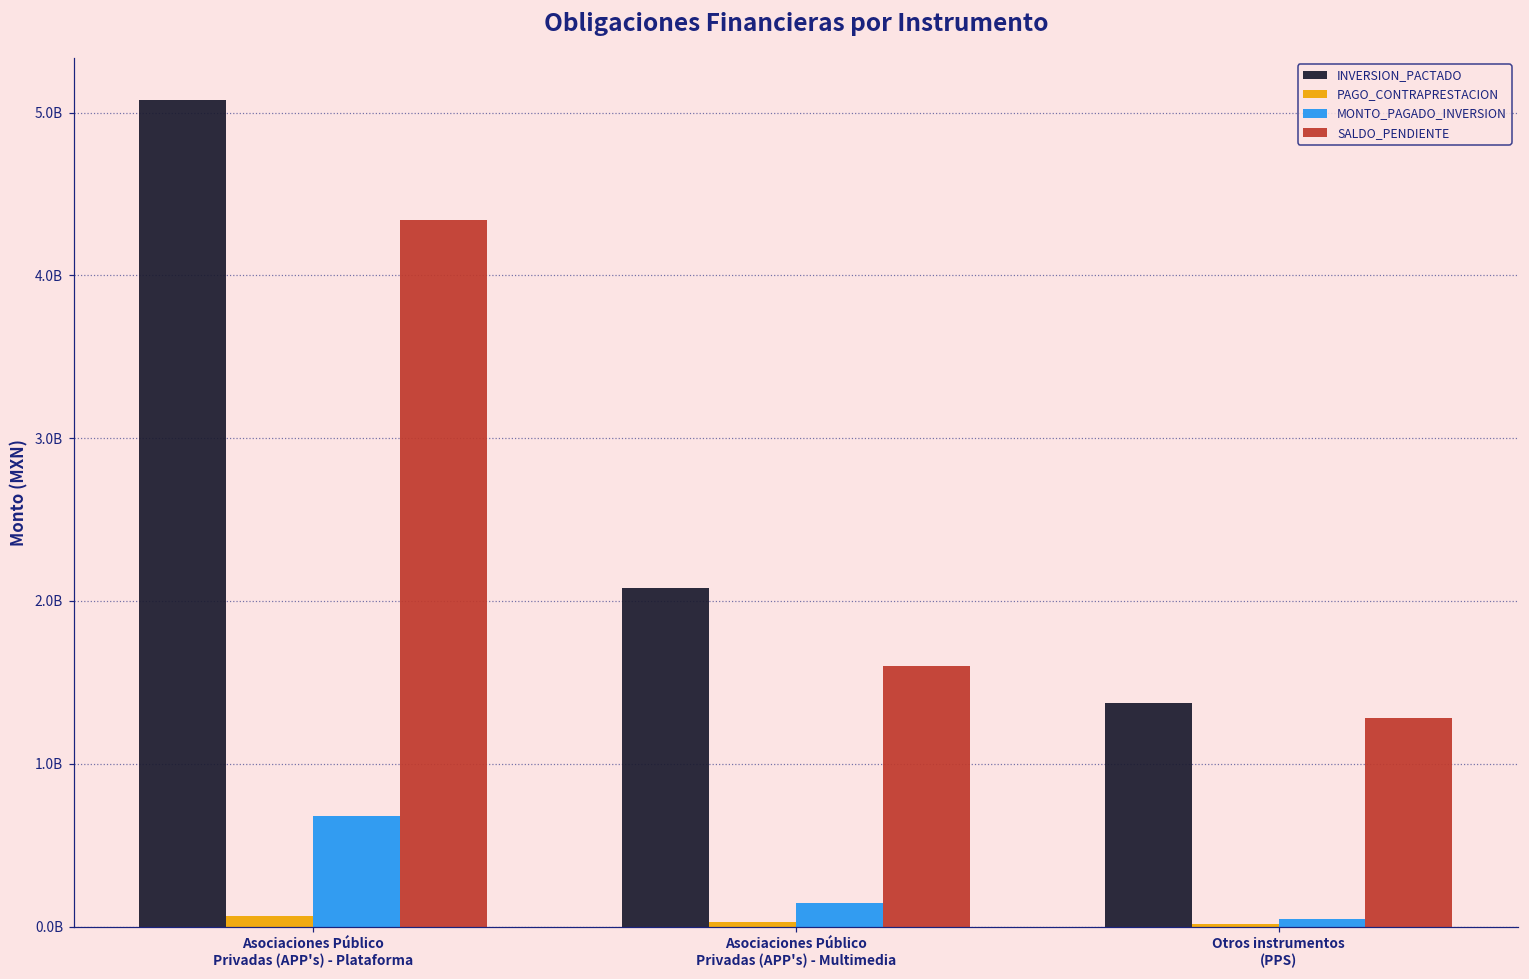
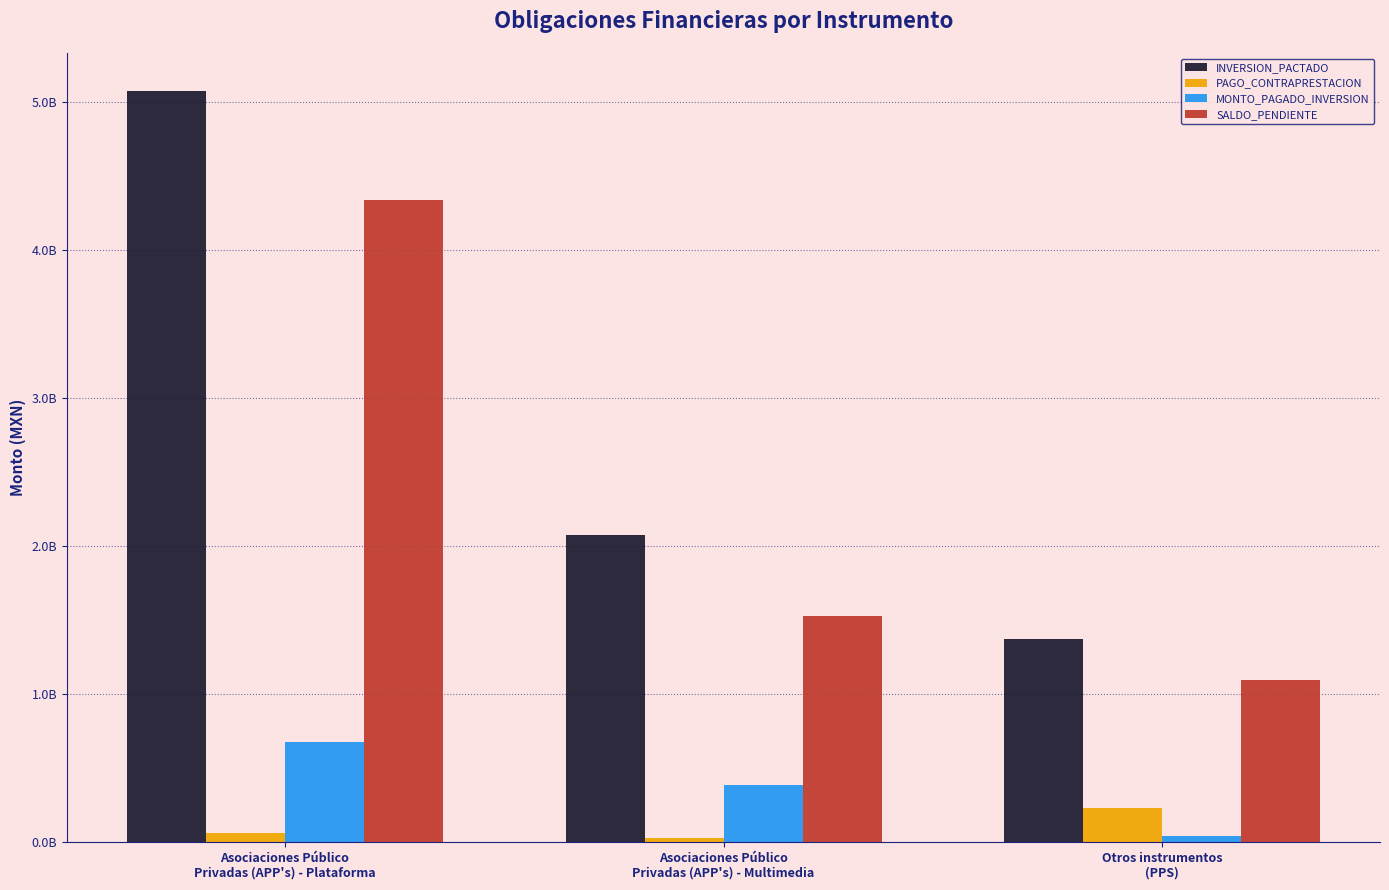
MONTO_PAGADO_INVERSION, Asociaciones Público Privadas (APP's) - Multimedia: 140000000 -> 380000000
SALDO_PENDIENTE, Asociaciones Público Privadas (APP's) - Multimedia: 1600000000 -> 1530000000
PAGO_CONTRAPRESTACION, Otros instrumentos (PPS): 20000000 -> 230000000
SALDO_PENDIENTE, Otros instrumentos (PPS): 1280000000 -> 1100000000
